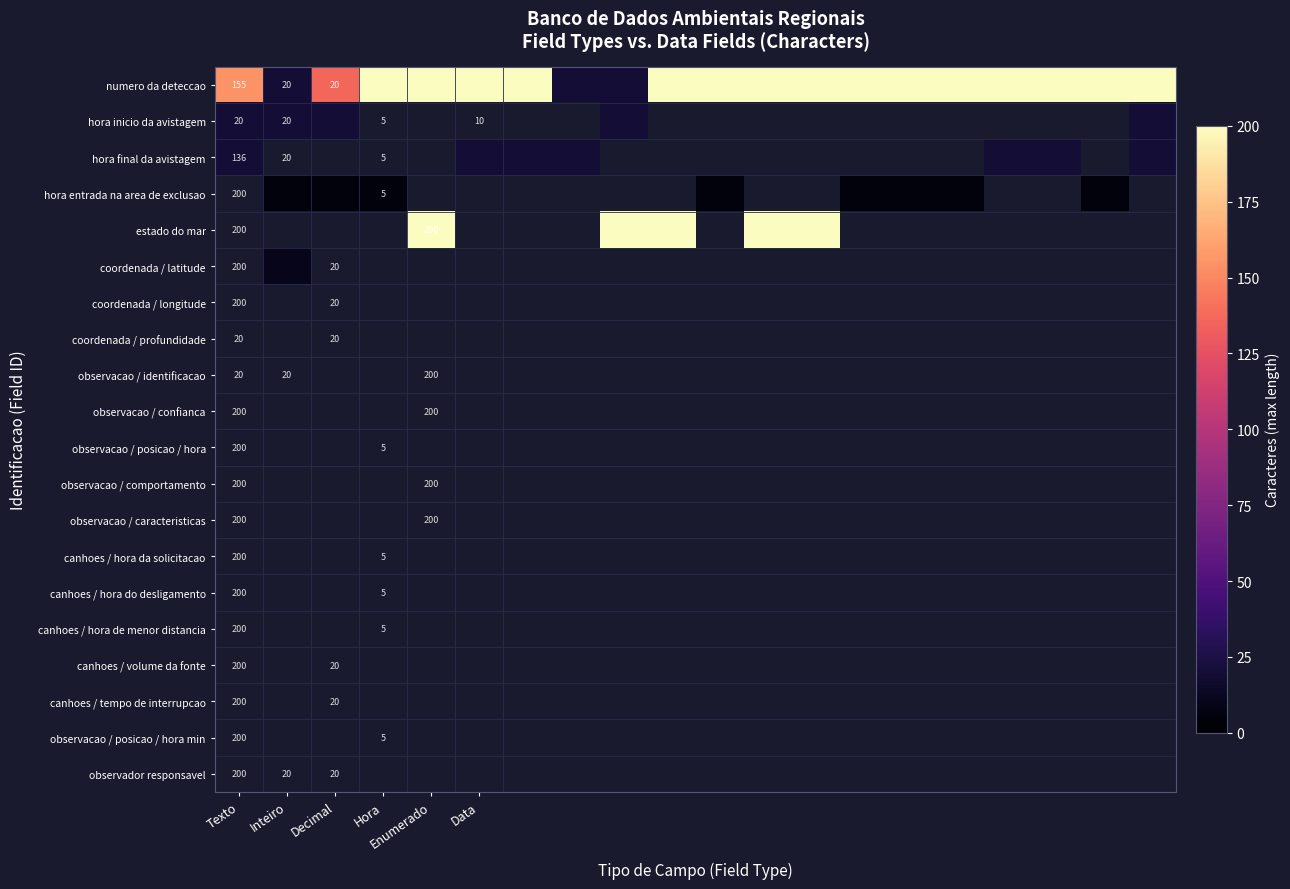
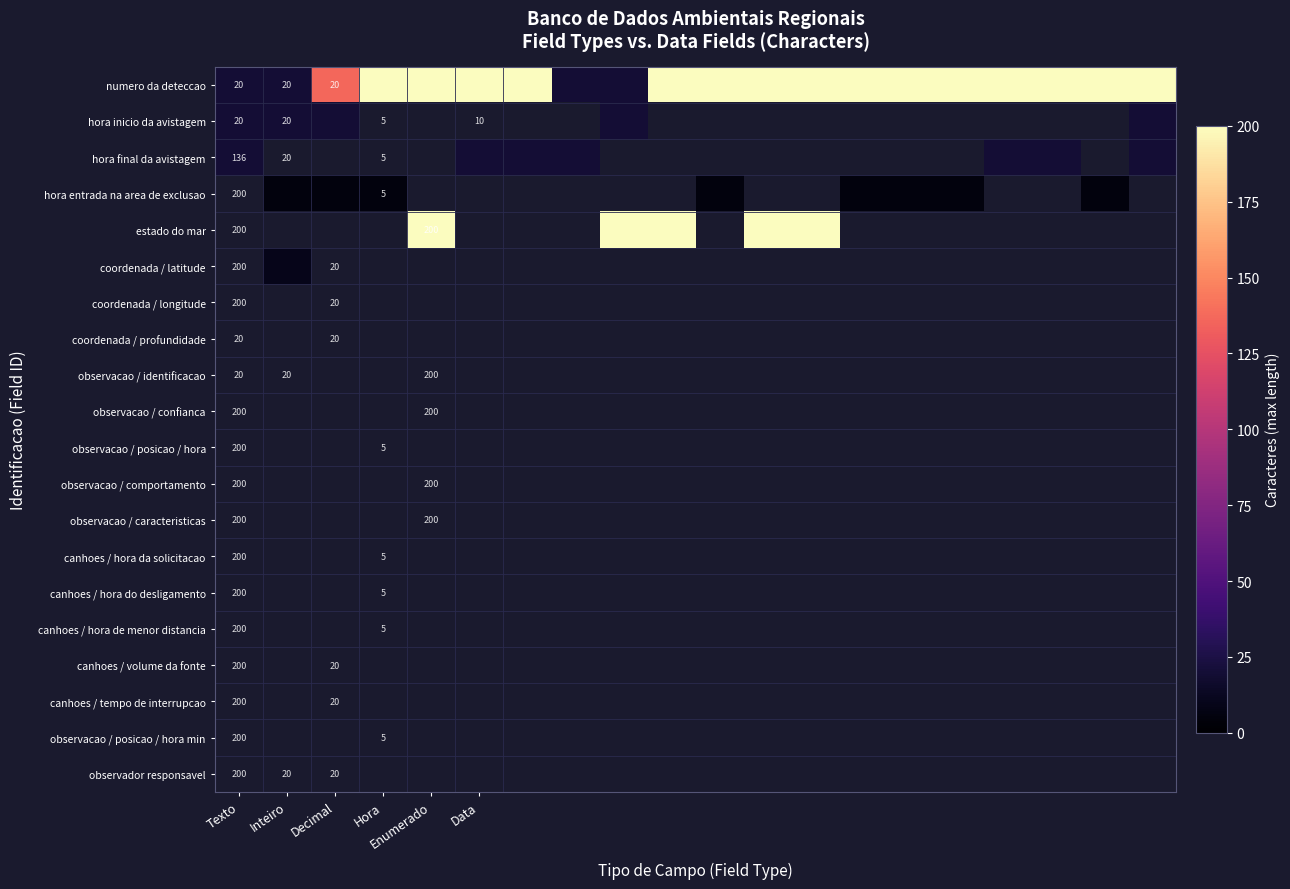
numero da deteccao, Texto: 155 -> 20
